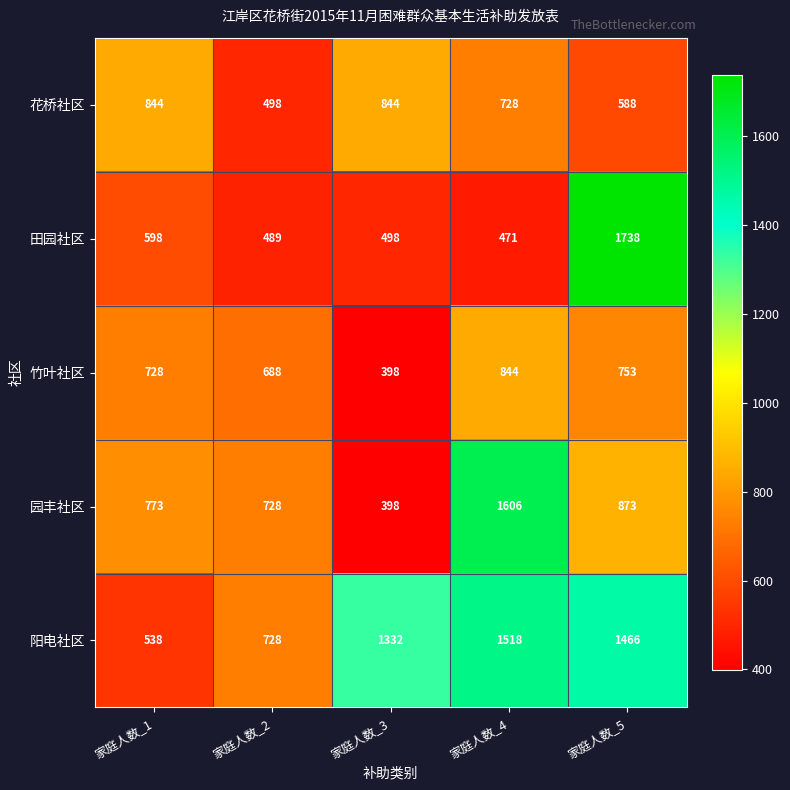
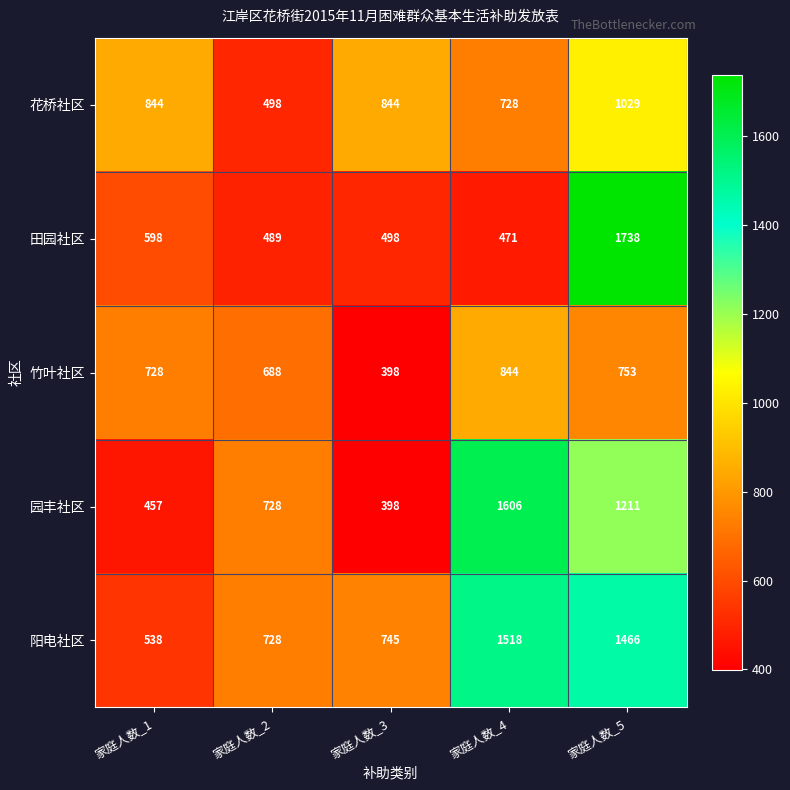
花桥社区, 家庭人数_5: 588 -> 1029
园丰社区, 家庭人数_1: 773 -> 457
园丰社区, 家庭人数_5: 873 -> 1211
阳电社区, 家庭人数_3: 1332 -> 745
